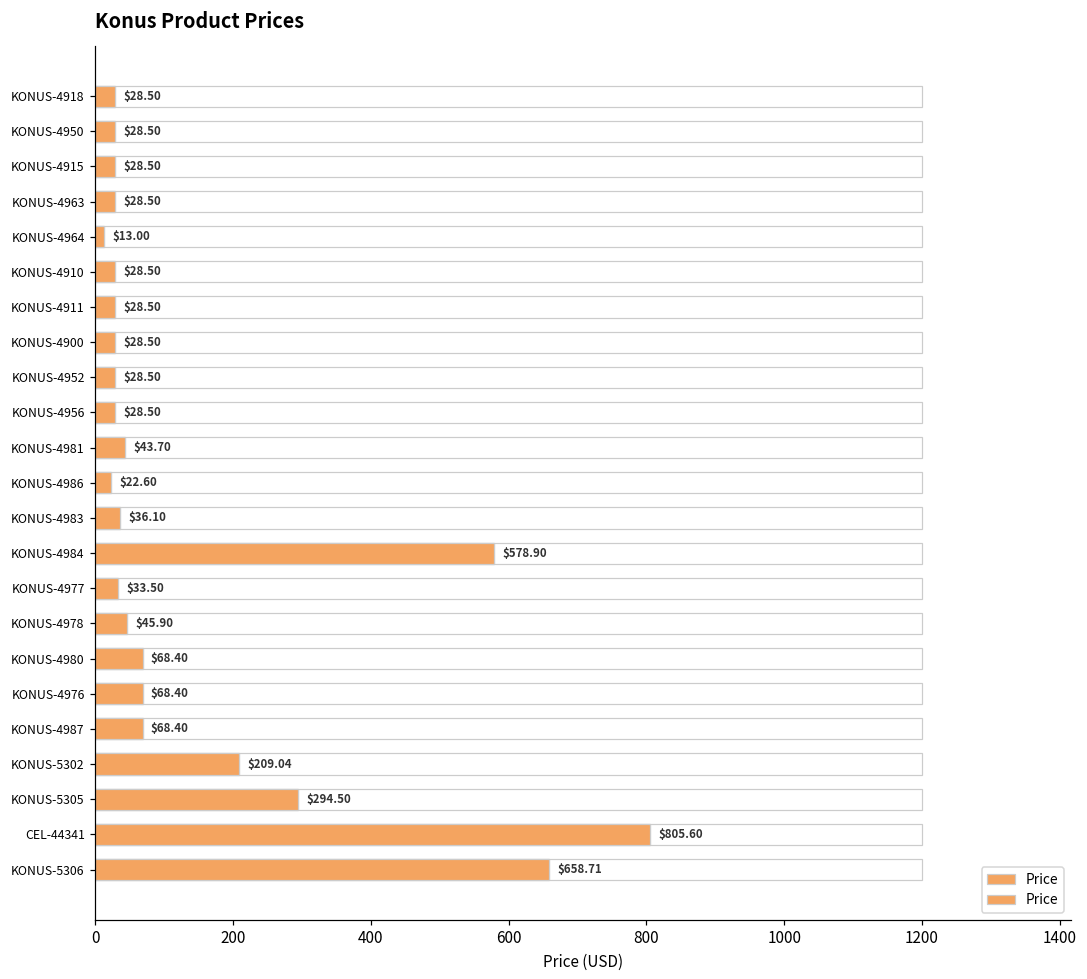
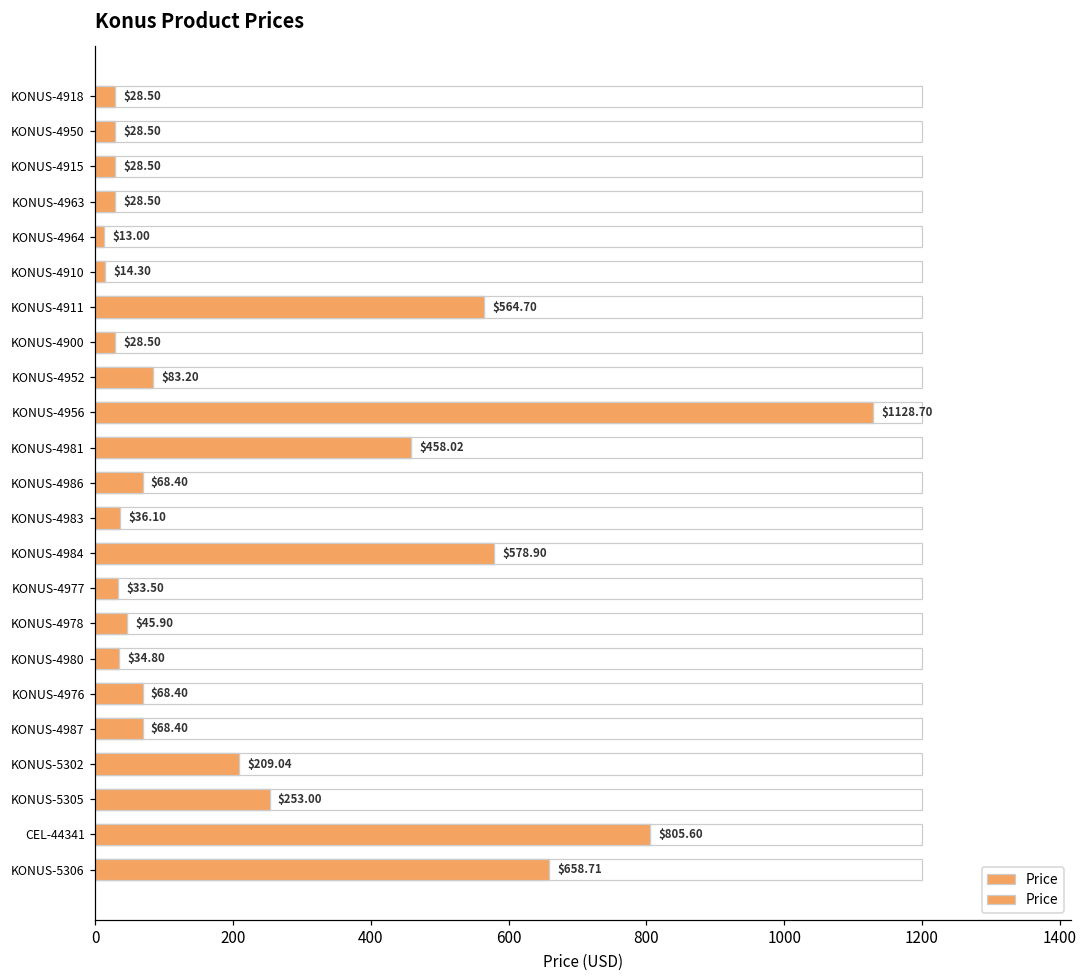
Price, KONUS-4910: $28.50 -> $14.30
Price, KONUS-4911: $28.50 -> $564.70
Price, KONUS-4952: $28.50 -> $83.20
Price, KONUS-4956: $28.50 -> $1128.70
Price, KONUS-4981: $43.70 -> $458.02
Price, KONUS-4986: $22.60 -> $68.40
Price, KONUS-4980: $68.40 -> $34.80
Price, KONUS-5305: $294.50 -> $253.00
